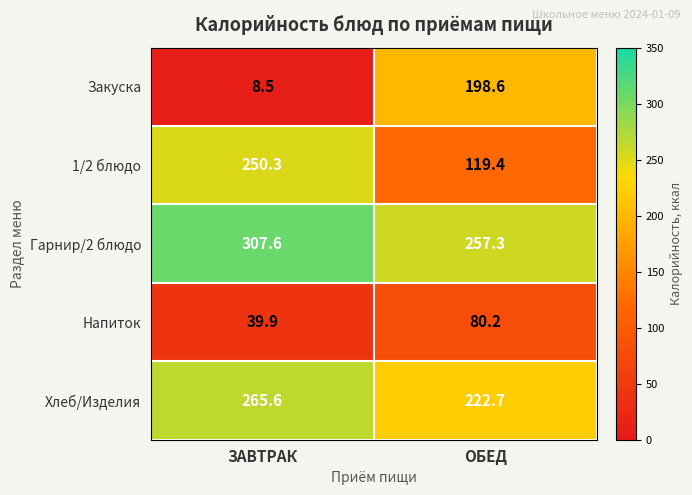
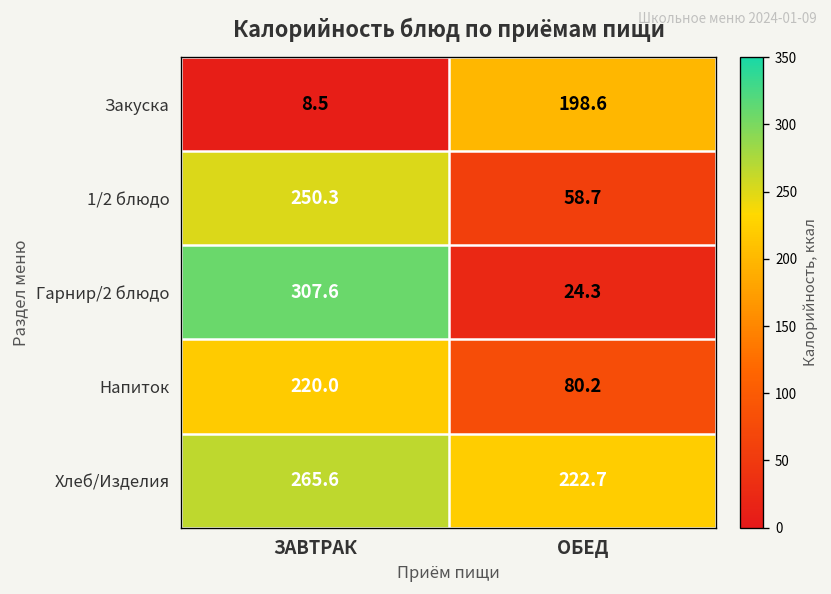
1/2 блюдо, ОБЕД: 119.4 -> 58.7
Гарнир/2 блюдо, ОБЕД: 257.3 -> 24.3
Напиток, ЗАВТРАК: 39.9 -> 220.0
